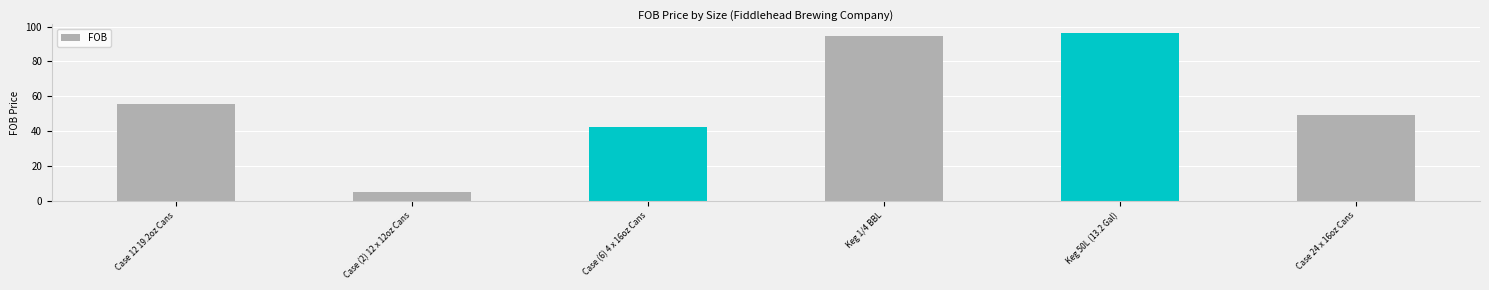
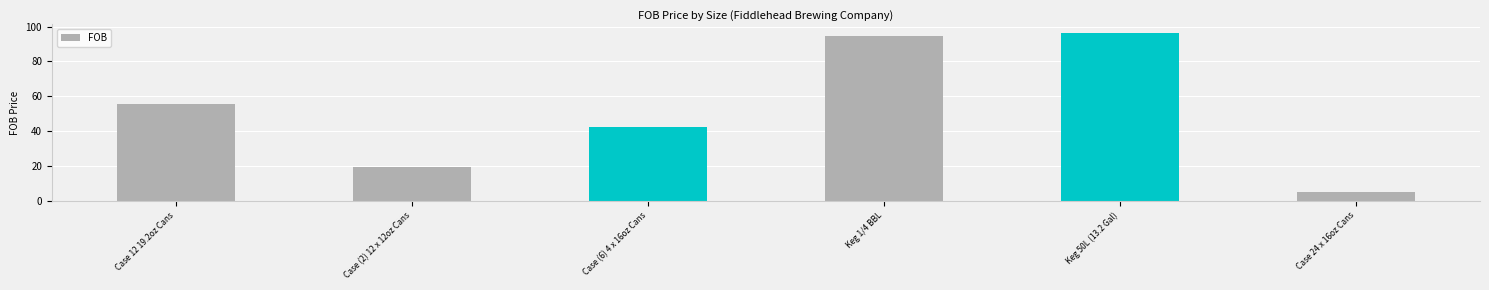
Case (2) 12 x 12oz Cans: 5 -> 20
Case 24 x 16oz Cans: 49 -> 5
